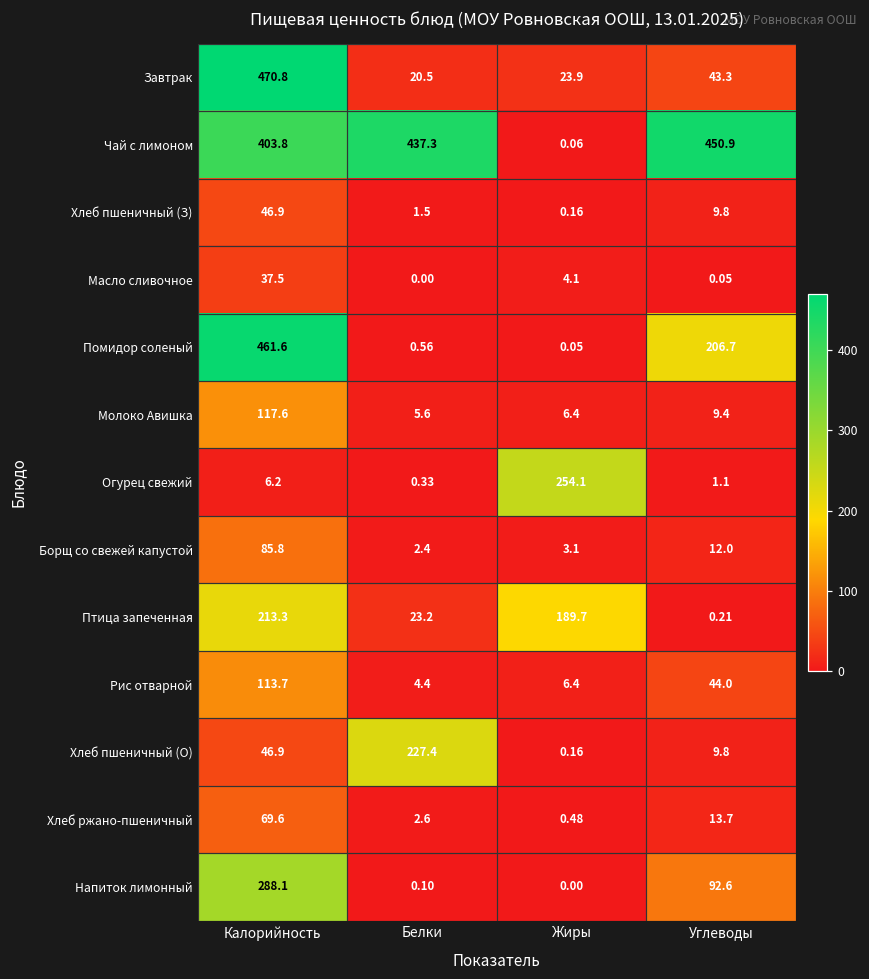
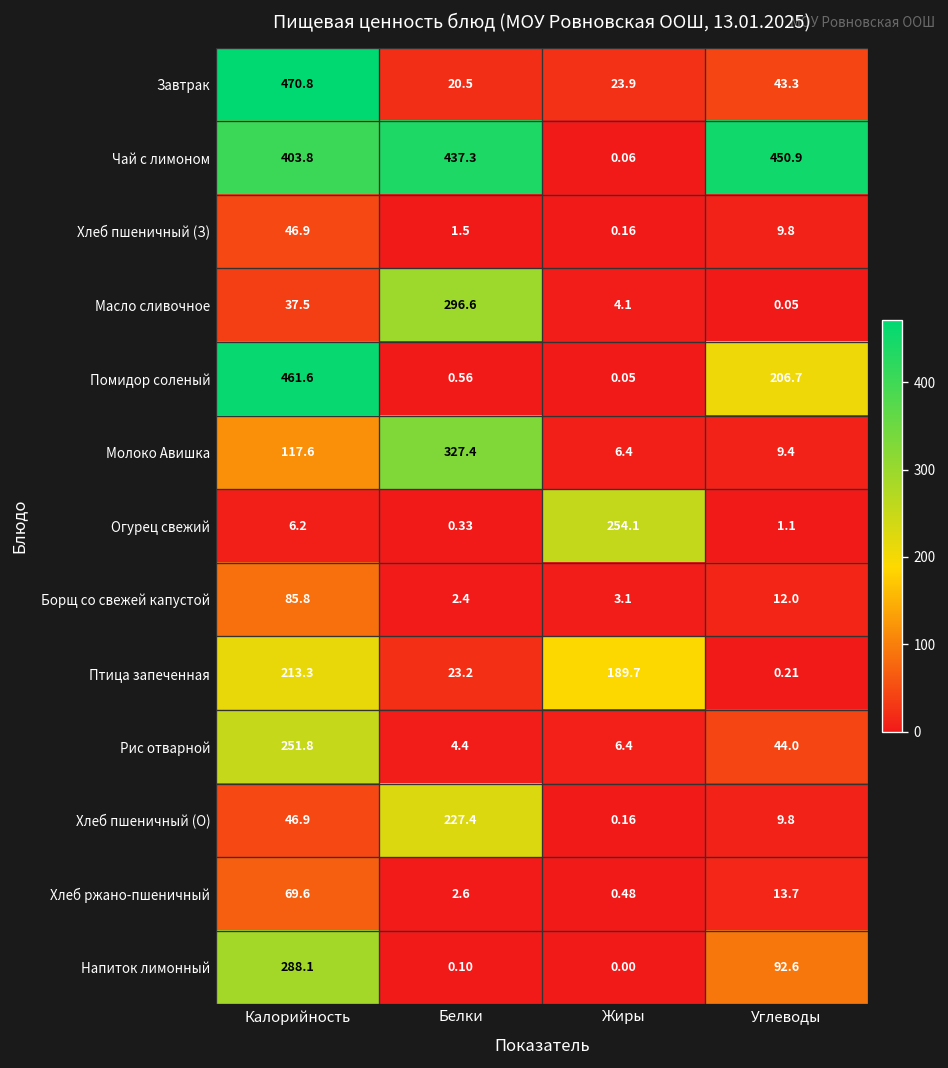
Масло сливочное, Белки: 0.00 -> 296.6
Молоко Авишка, Белки: 5.6 -> 327.4
Рис отварной, Калорийность: 113.7 -> 251.8
